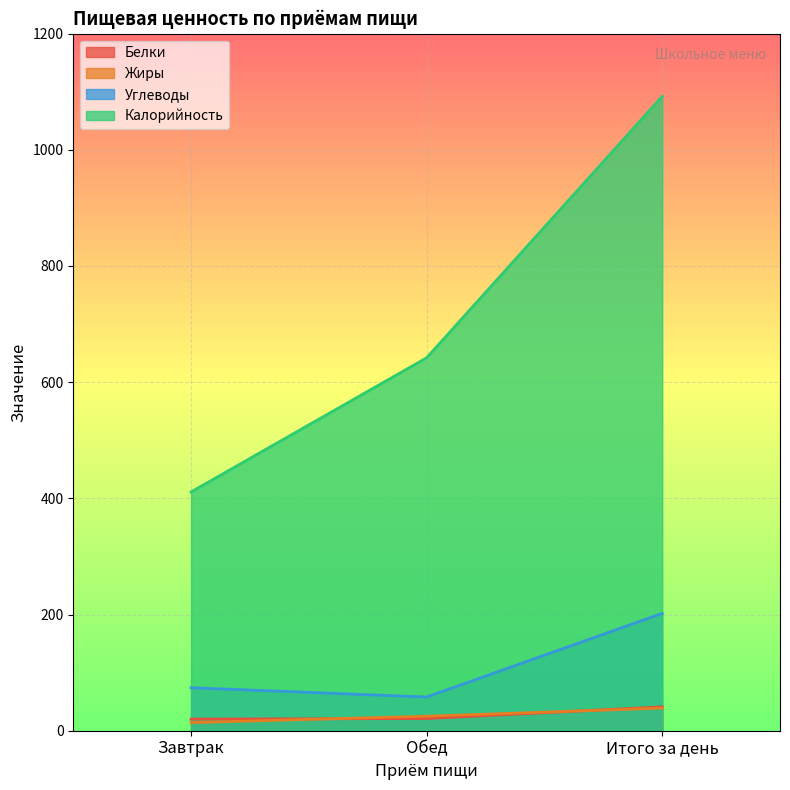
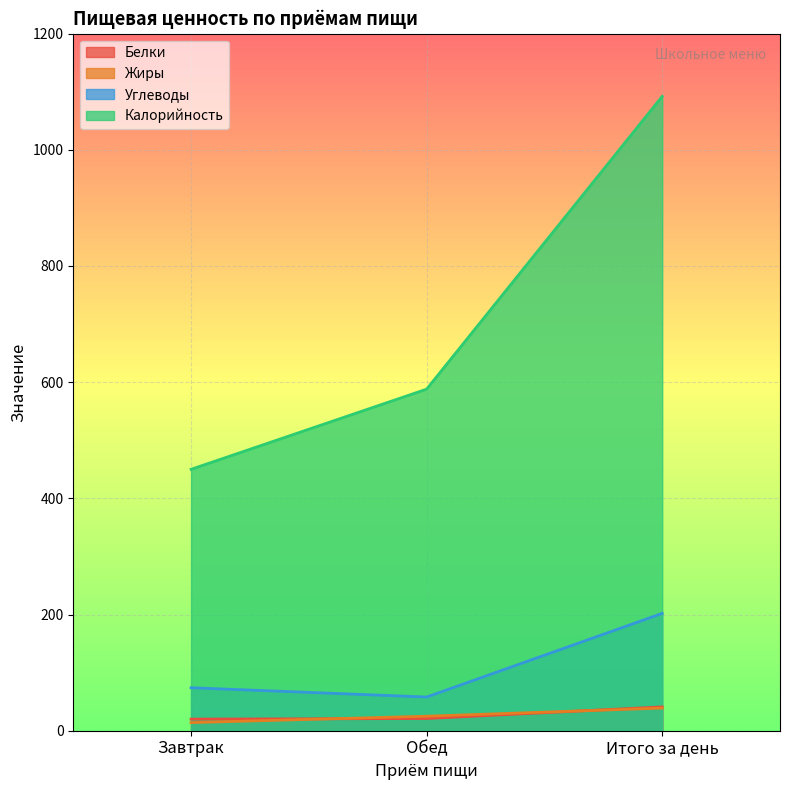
Калорийность, Завтрак: 410 -> 450
Калорийность, Обед: 640 -> 590
